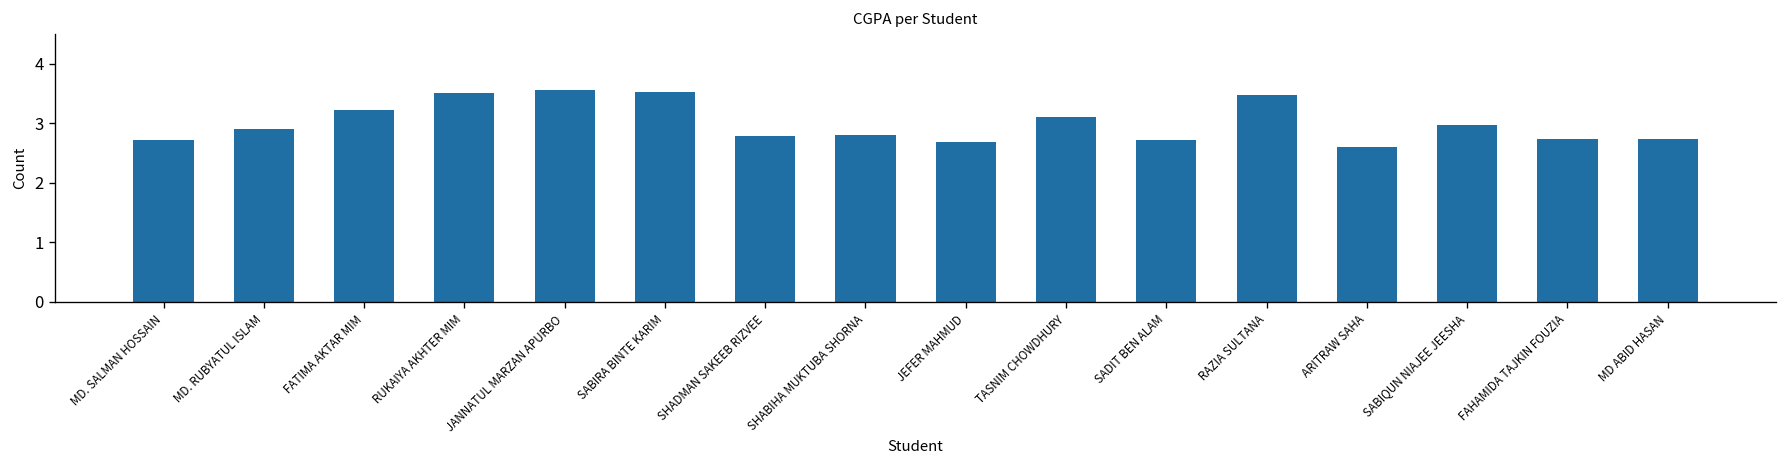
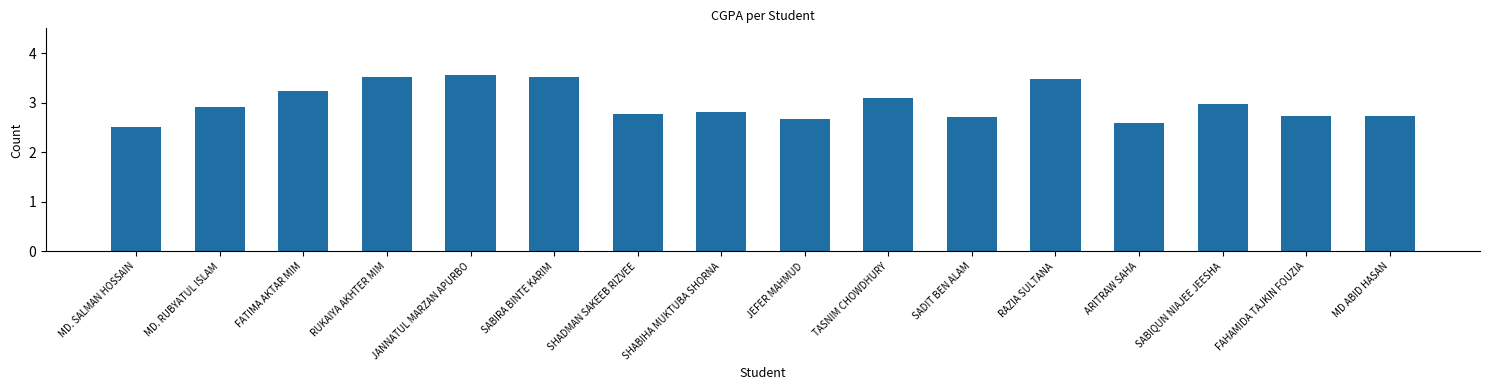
MD. SALMAN HOSSAIN: 2.7 -> 2.5
